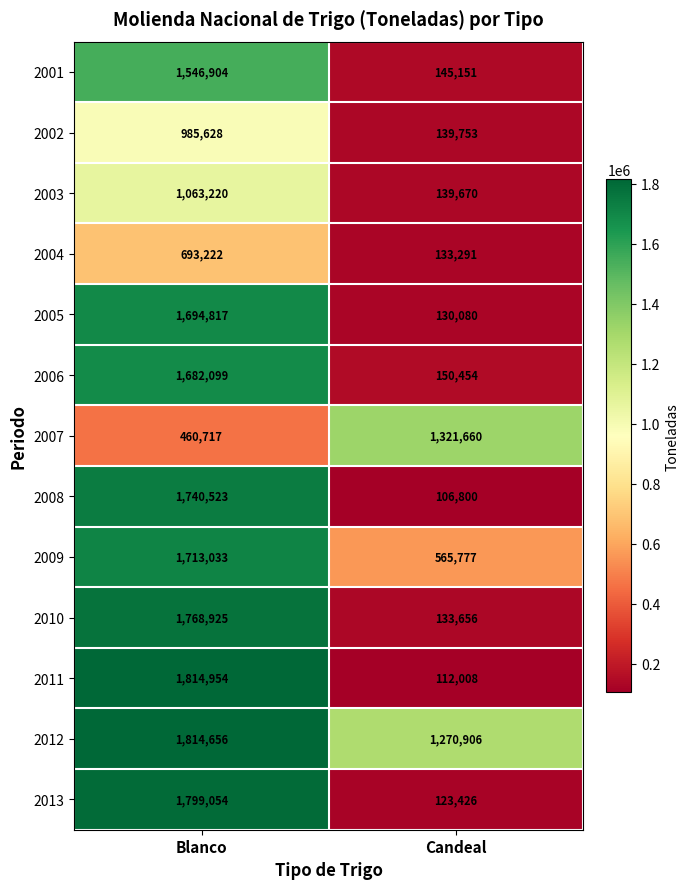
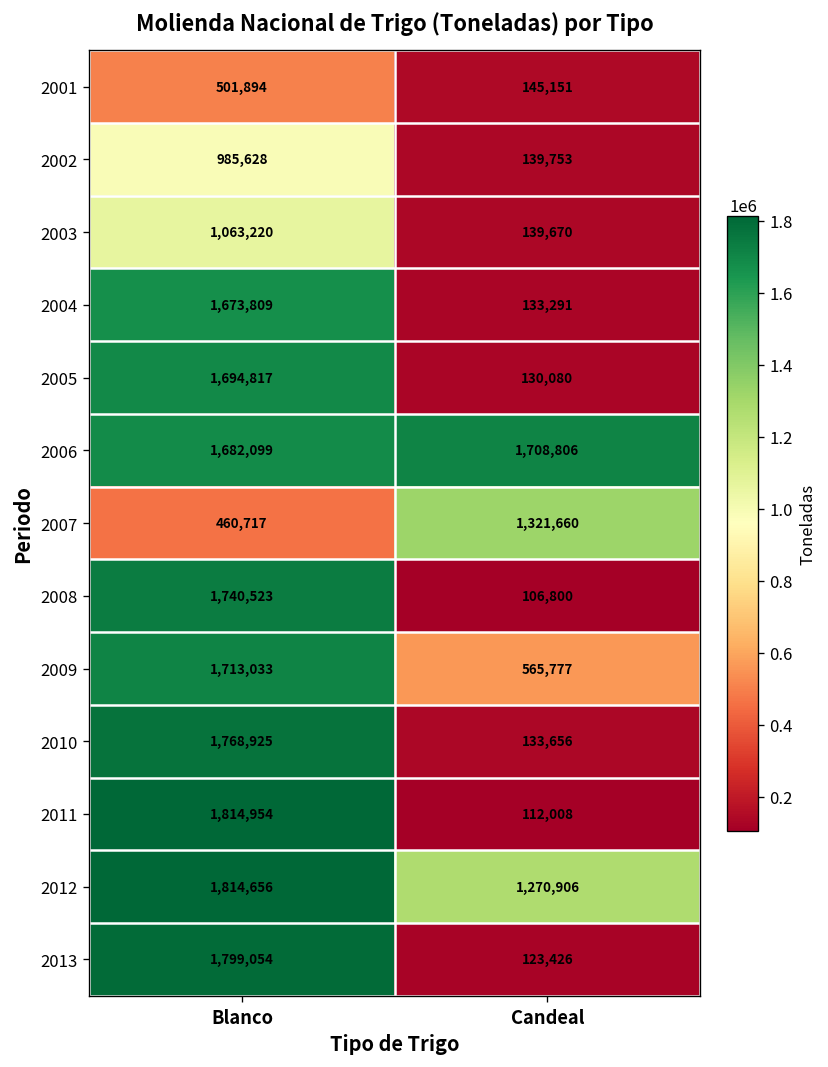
2001, Blanco: 1,546,904 -> 501,894
2004, Blanco: 693,222 -> 1,673,809
2006, Candeal: 150,454 -> 1,708,806
